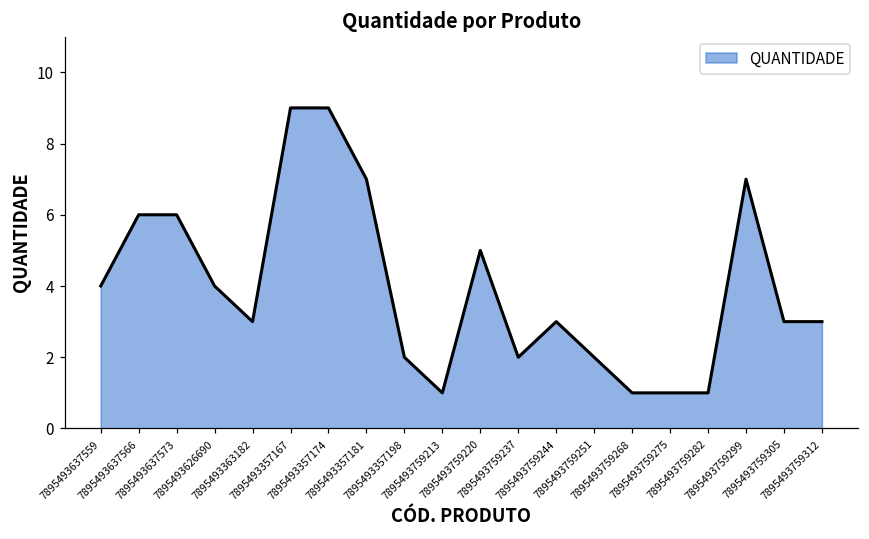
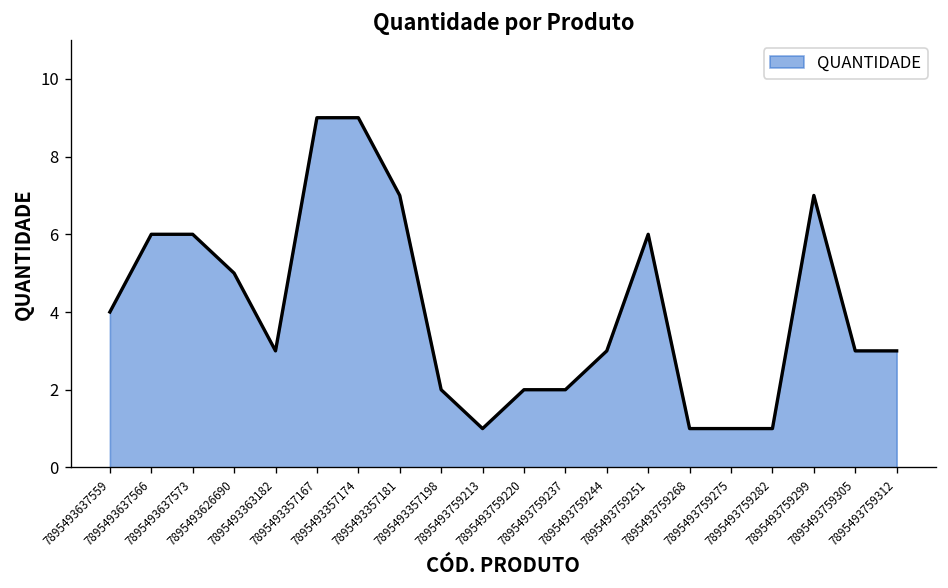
7895493626690: 4 -> 5
7895493759220: 5 -> 2
7895493759251: 2 -> 6
